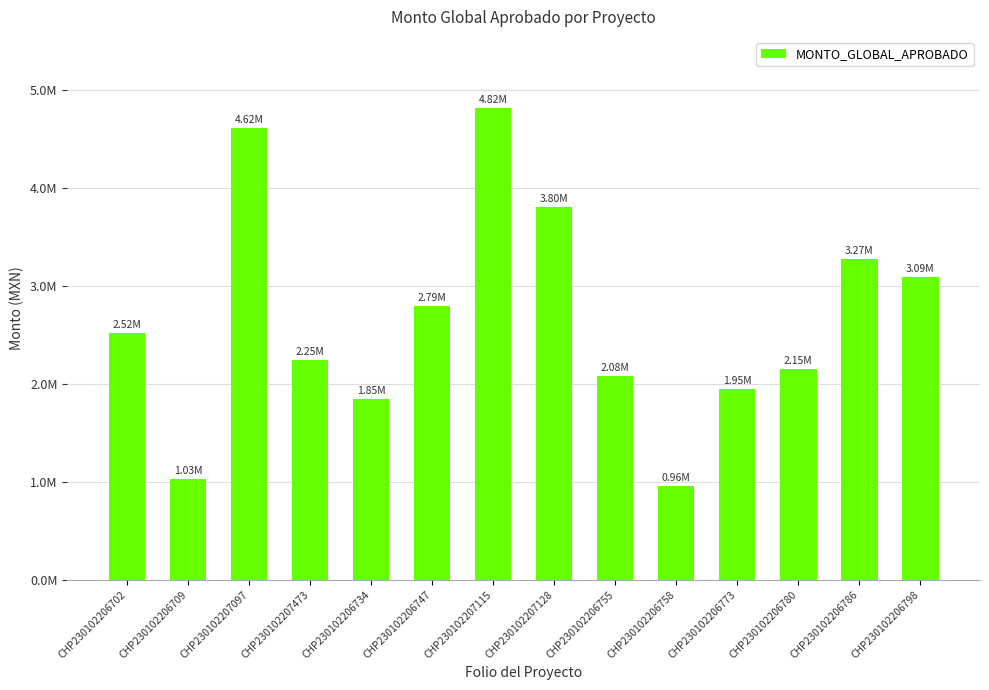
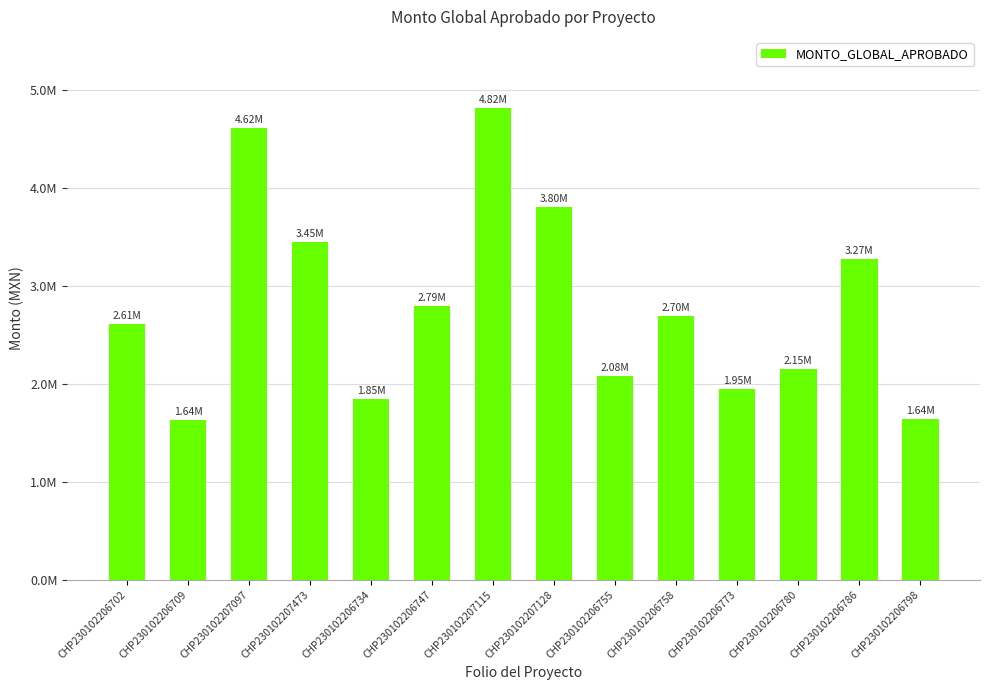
CHP230102206702: 2.52M -> 2.61M
CHP230102206709: 1.03M -> 1.64M
CHP230102207473: 2.25M -> 3.45M
CHP230102206758: 0.96M -> 2.70M
CHP230102206798: 3.09M -> 1.64M
